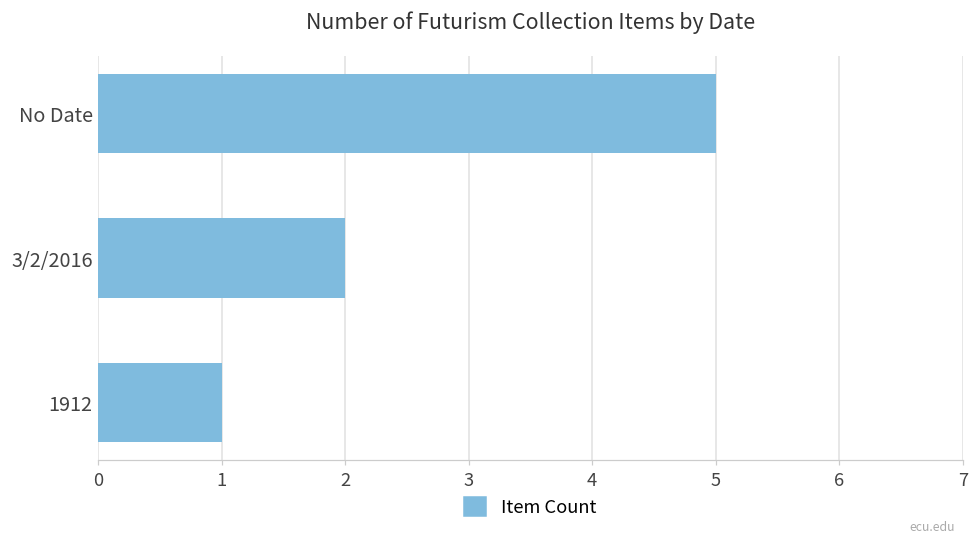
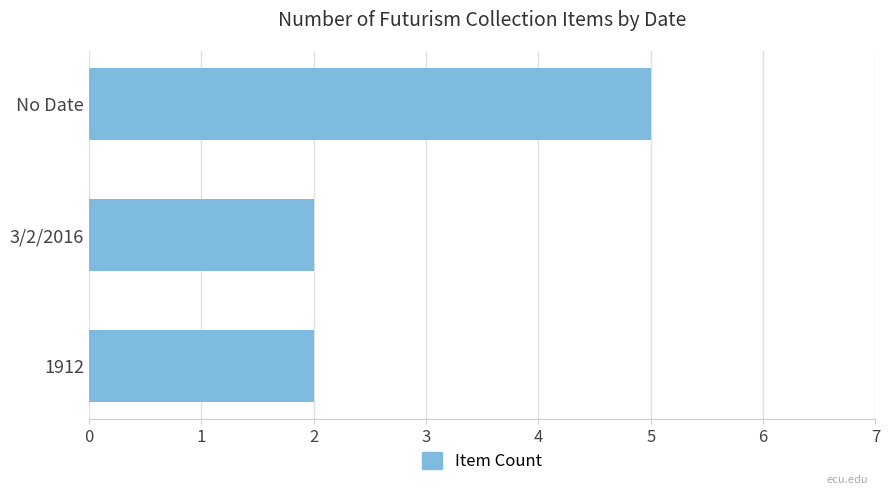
1912: 1 -> 2
